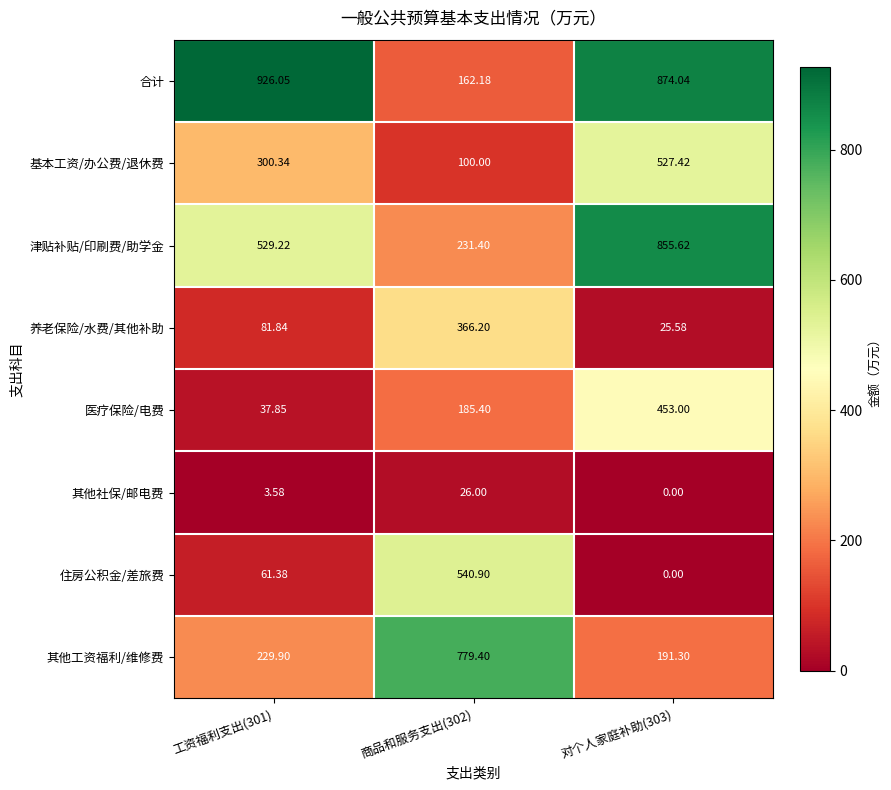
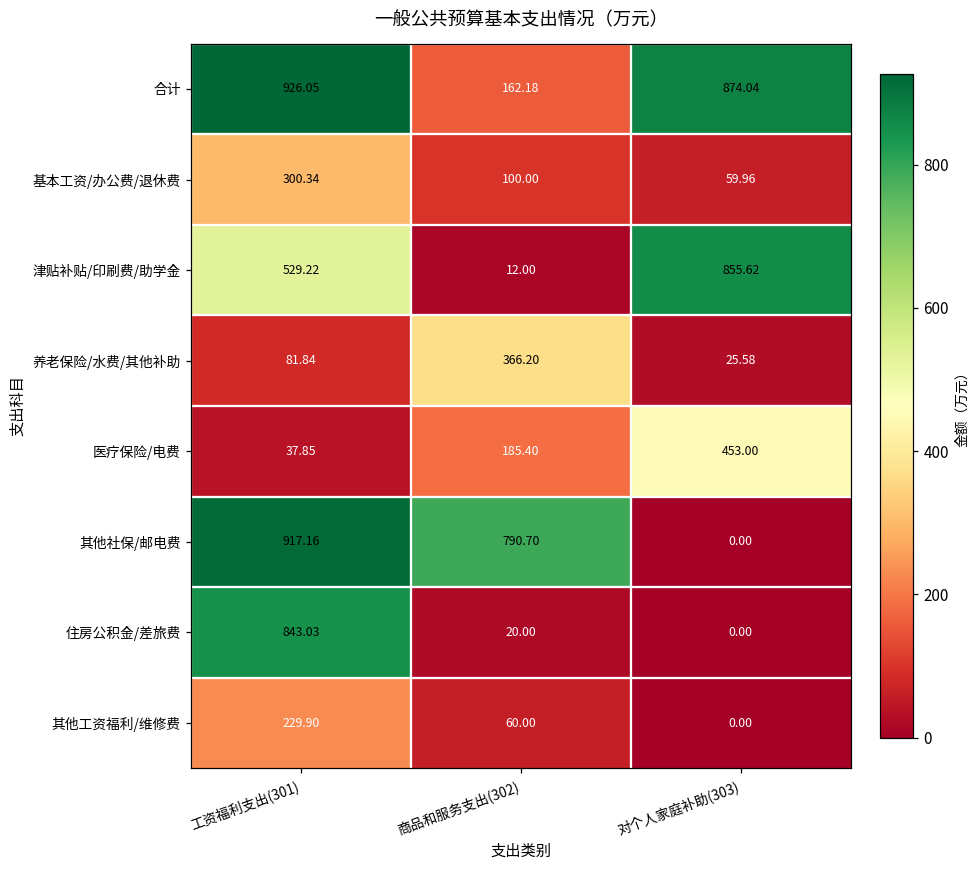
基本工资/办公费/退休费, 对个人家庭补助(303): 527.42 -> 59.96
津贴补贴/印刷费/助学金, 商品和服务支出(302): 231.40 -> 12.00
其他社保/邮电费, 工资福利支出(301): 3.58 -> 917.16
其他社保/邮电费, 商品和服务支出(302): 26.00 -> 790.70
住房公积金/差旅费, 工资福利支出(301): 61.38 -> 843.03
住房公积金/差旅费, 商品和服务支出(302): 540.90 -> 20.00
其他工资福利/维修费, 商品和服务支出(302): 779.40 -> 60.00
其他工资福利/维修费, 对个人家庭补助(303): 191.30 -> 0.00
